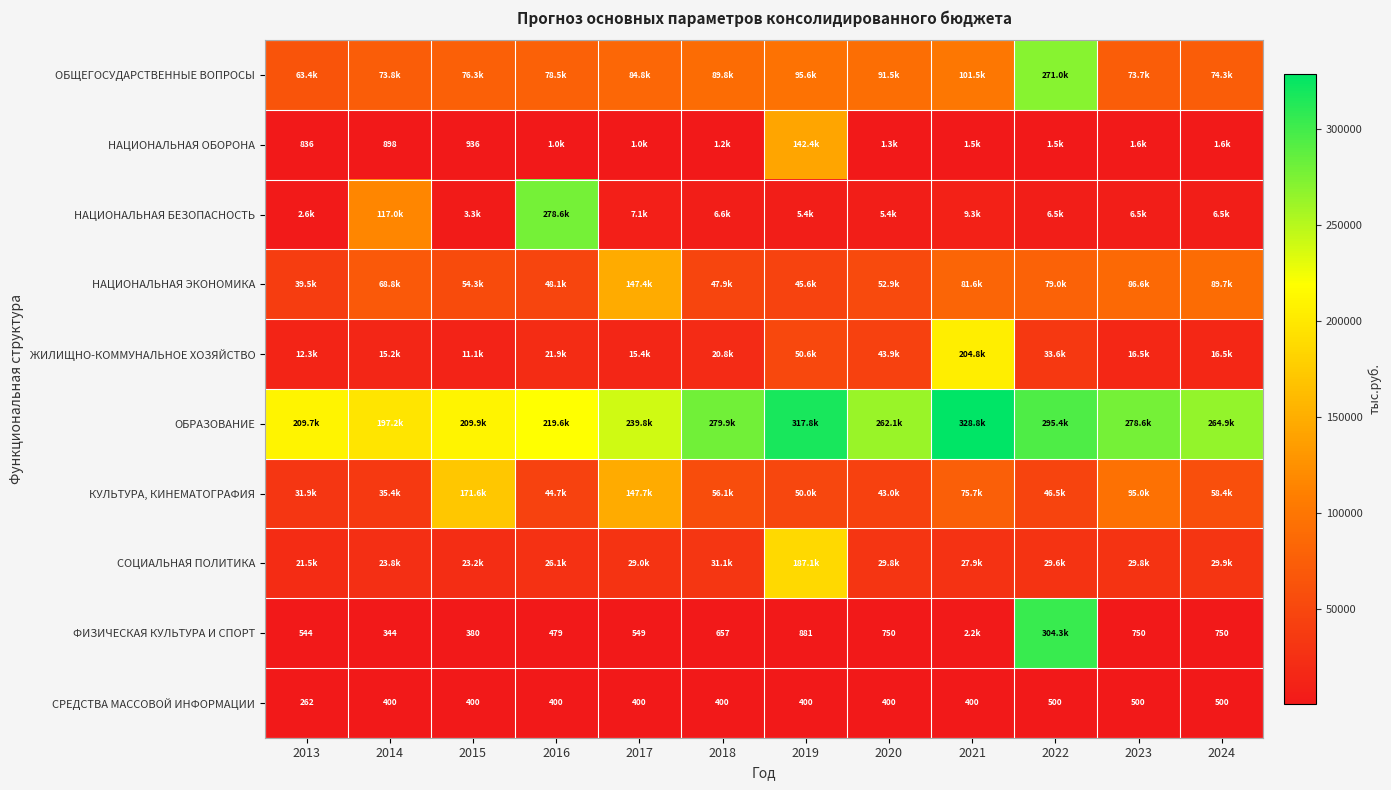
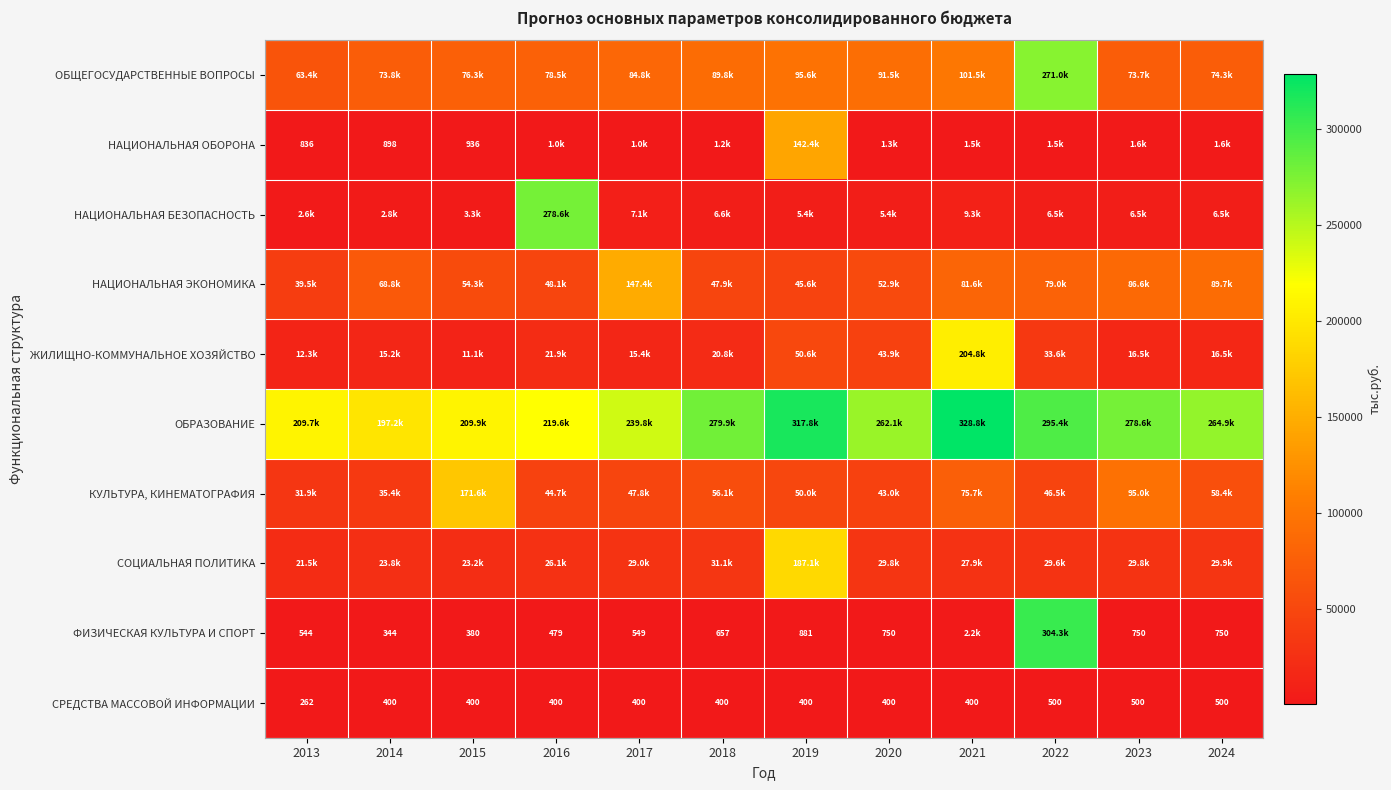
НАЦИОНАЛЬНАЯ БЕЗОПАСНОСТЬ, 2014: 117.0k -> 2.8k
КУЛЬТУРА, КИНЕМАТОГРАФИЯ, 2017: 147.7k -> 47.8k
